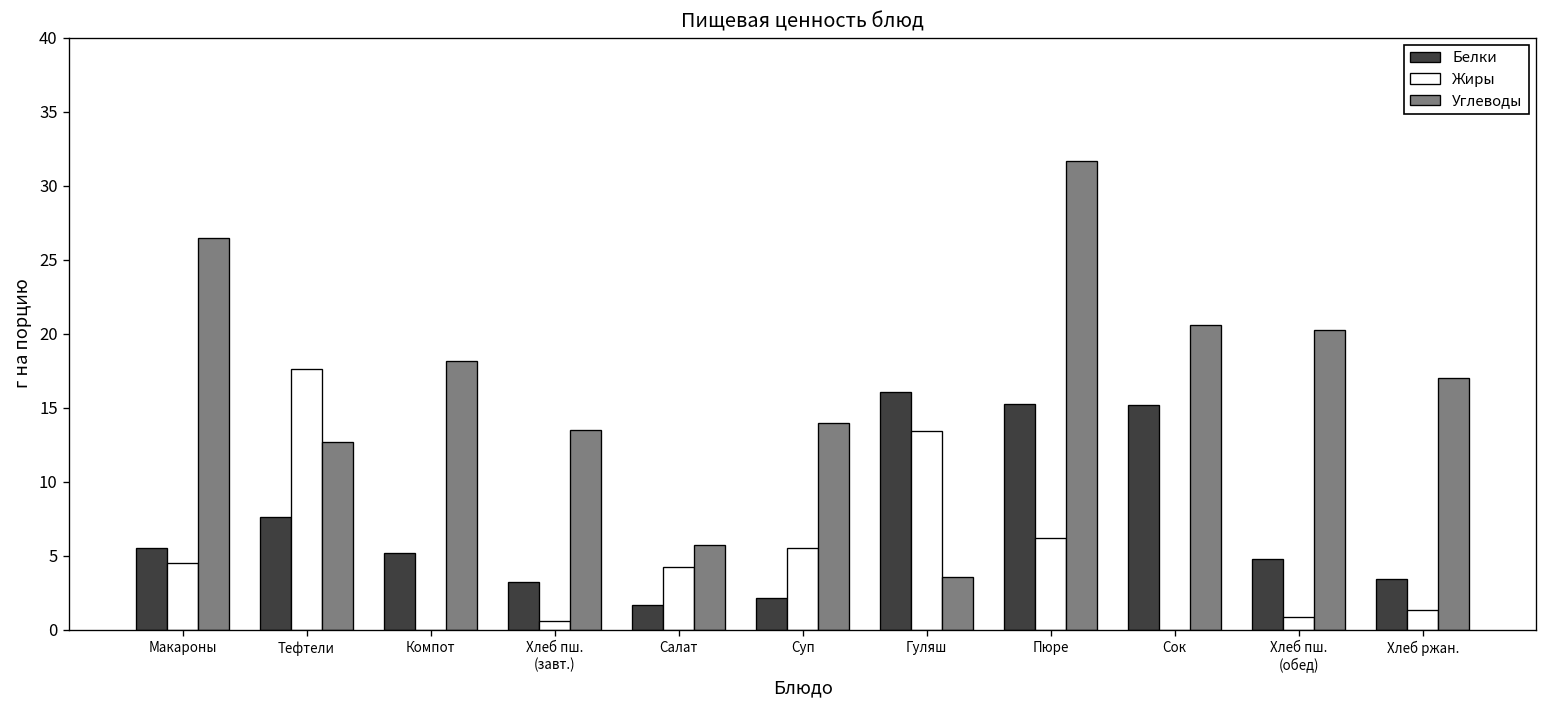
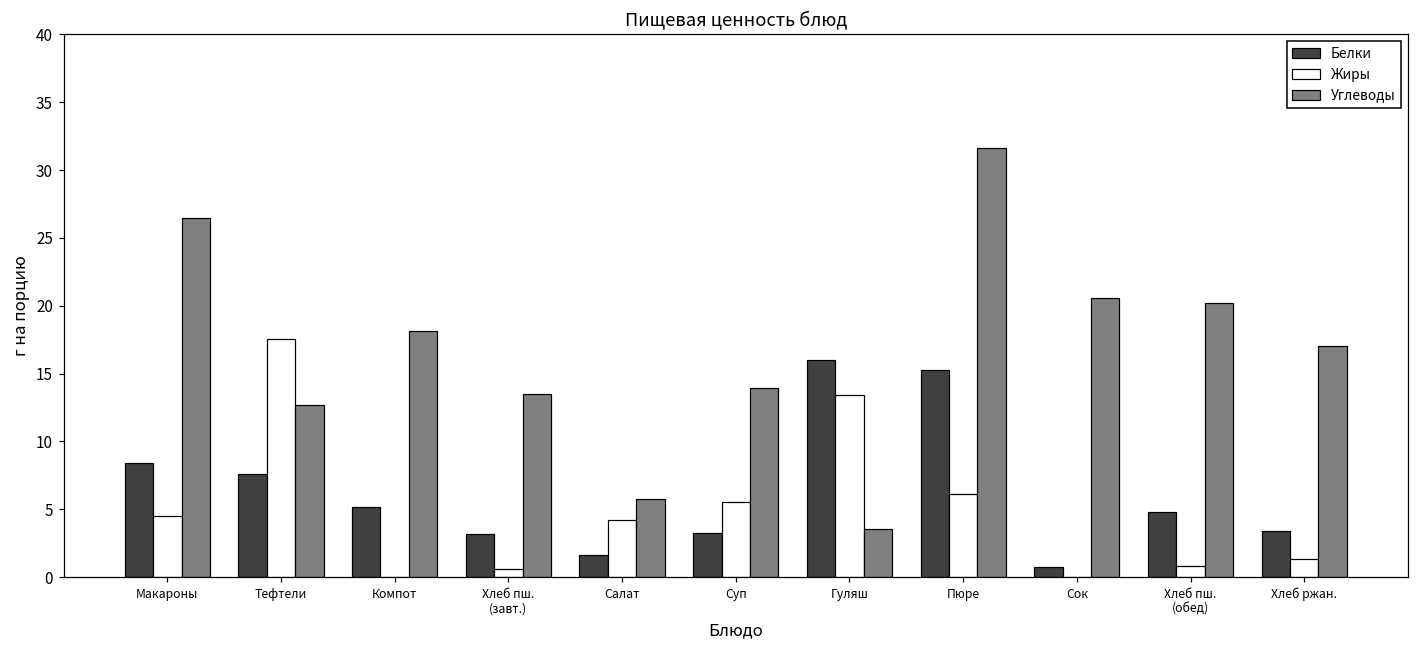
Белки, Макароны: 5.5 -> 8.4
Белки, Суп: 2.2 -> 3.3
Белки, Сок: 15.2 -> 0.8
